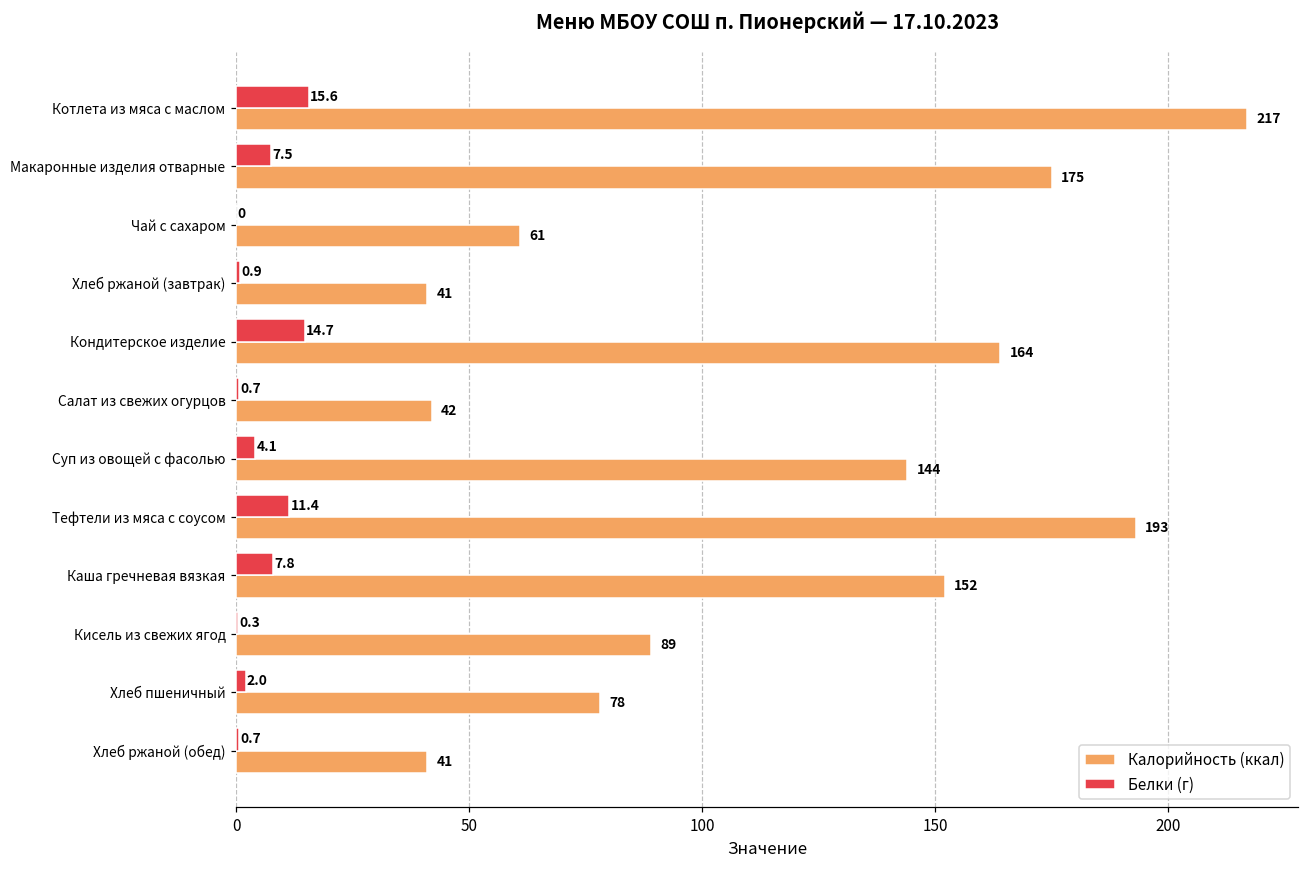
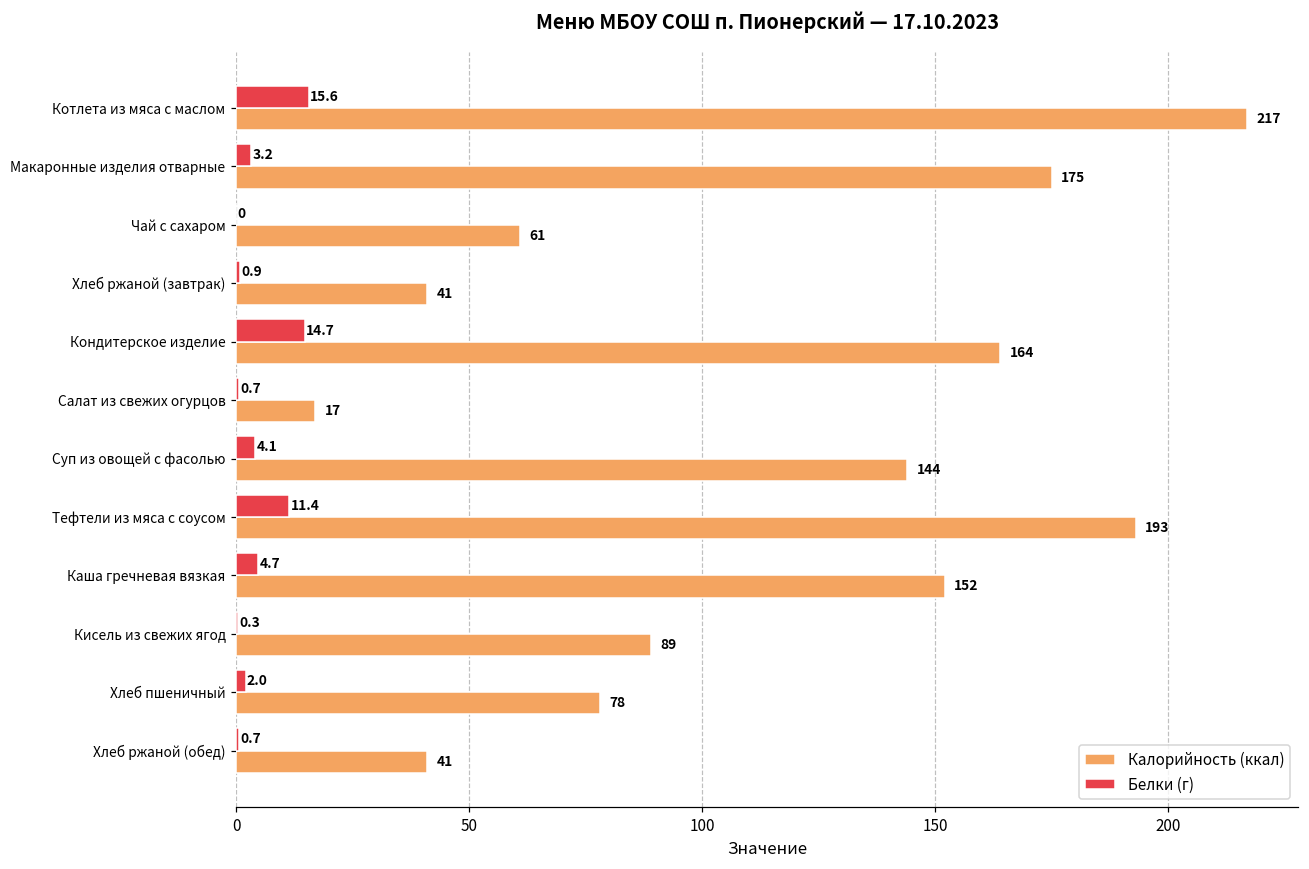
Белки (г), Макаронные изделия отварные: 7.5 -> 3.2
Калорийность (ккал), Салат из свежих огурцов: 42 -> 17
Белки (г), Каша гречневая вязкая: 7.8 -> 4.7
